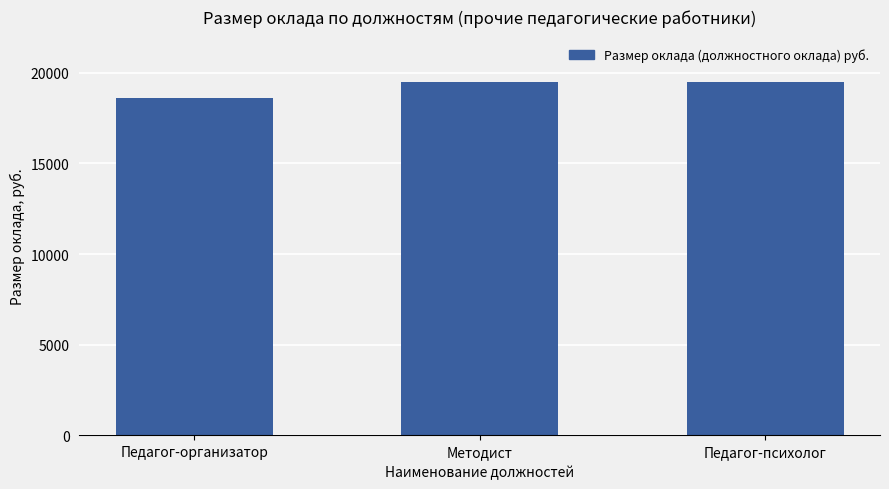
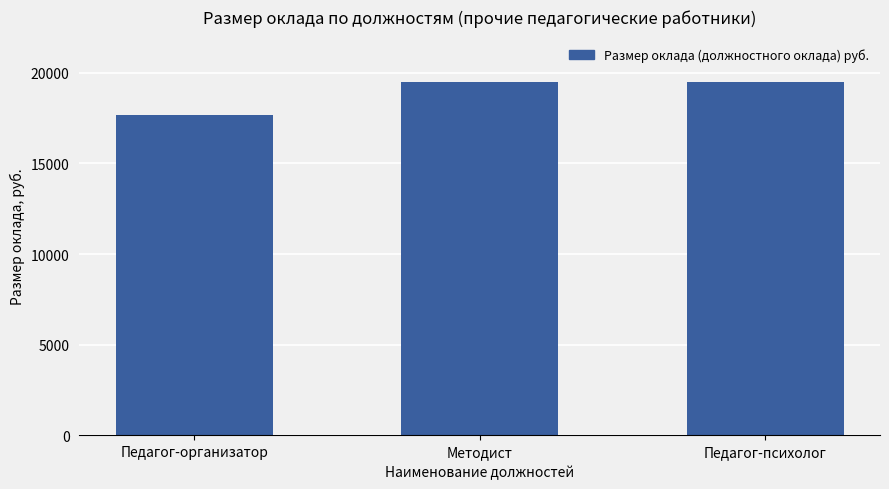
Педагог-организатор: 18600 -> 17700
